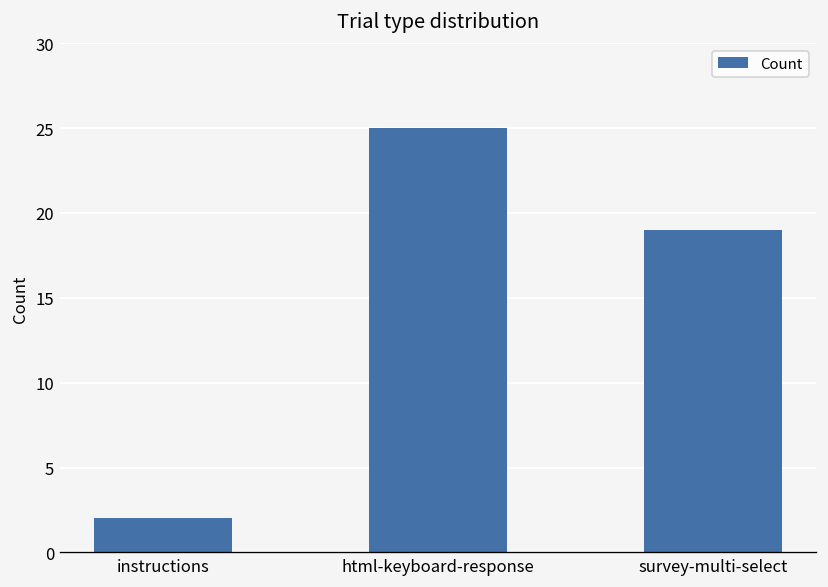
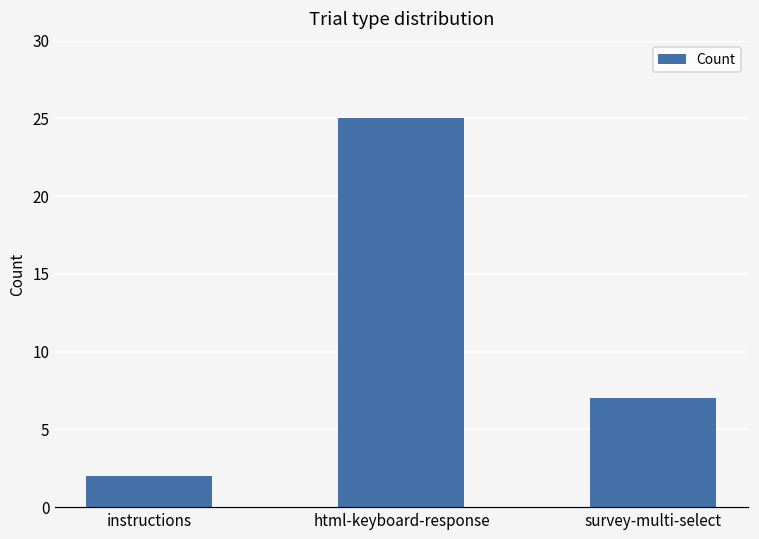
survey-multi-select: 19 -> 7
